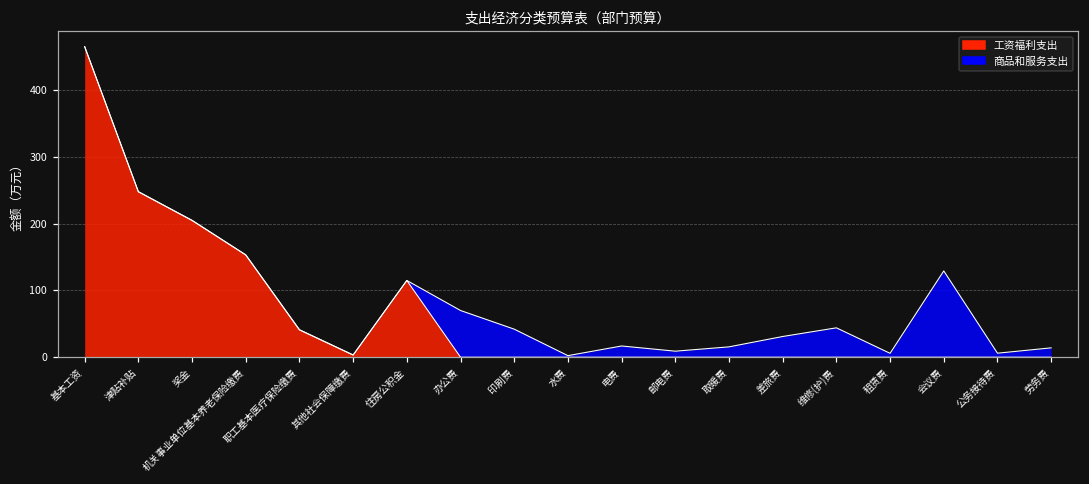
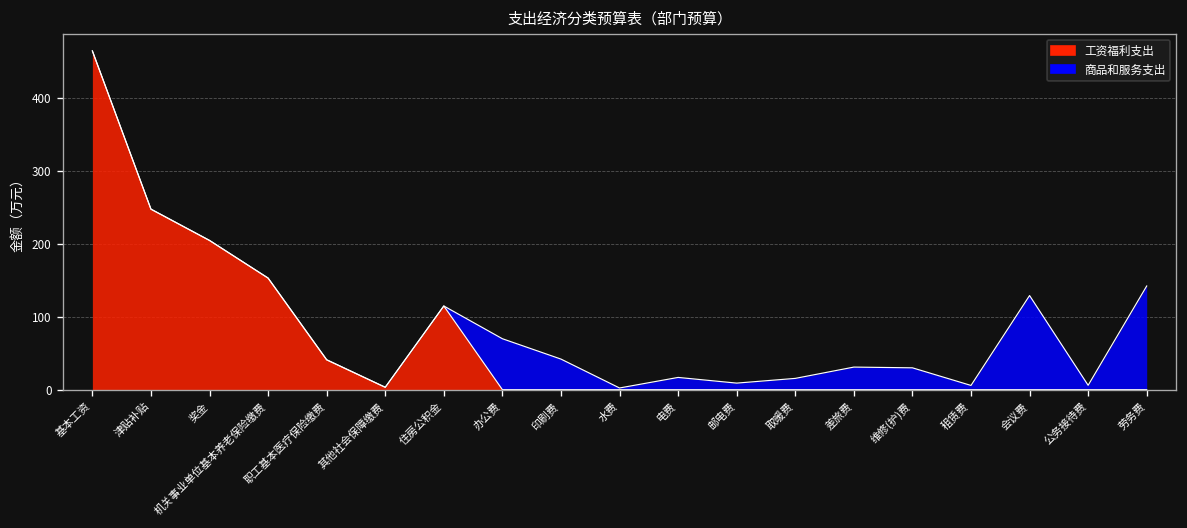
商品和服务支出, 维修(护)费: 40 -> 30
商品和服务支出, 劳务费: 10 -> 140
